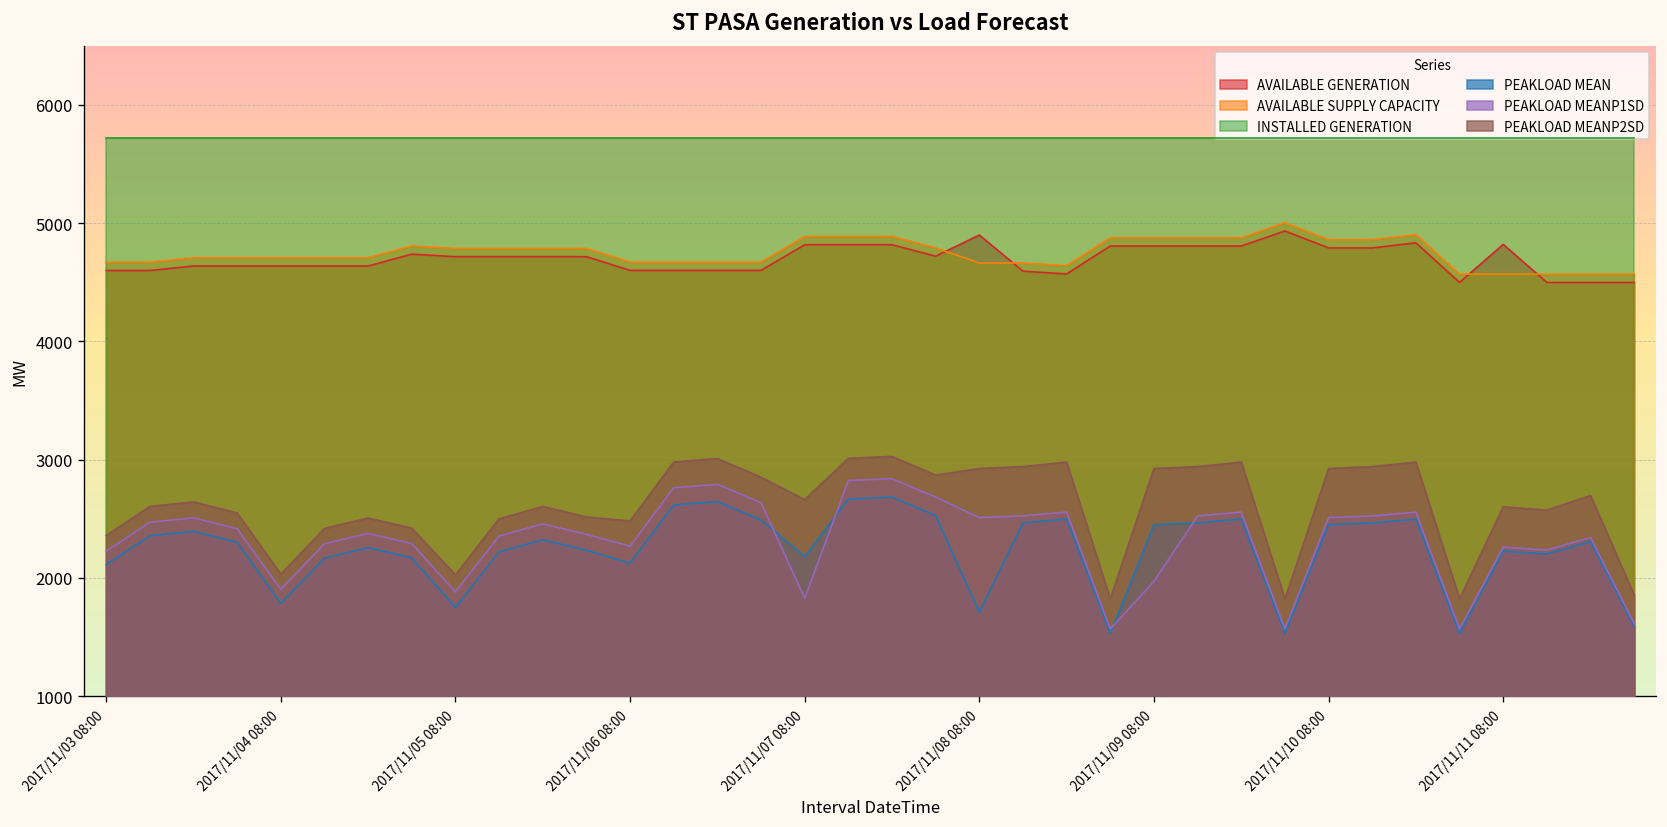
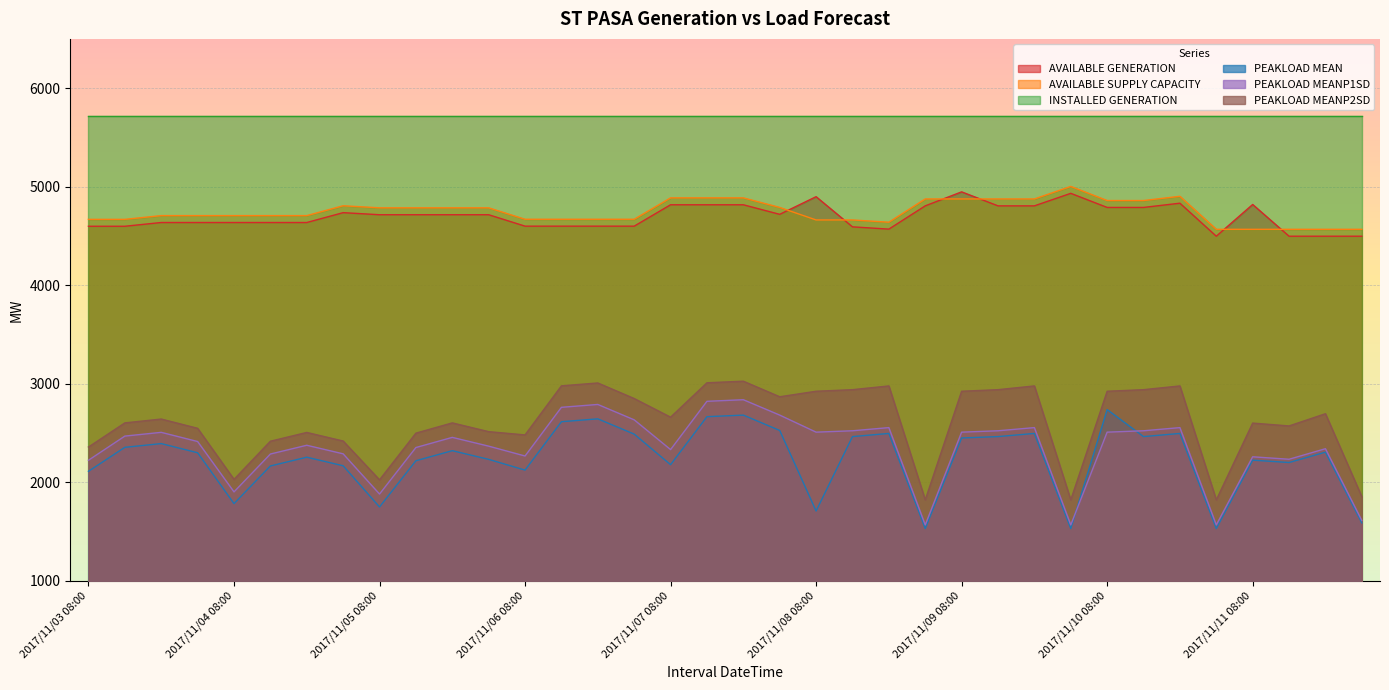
PEAKLOAD MEANP1SD, 2017/11/07 08:00: 1800 -> 2300
AVAILABLE GENERATION, 2017/11/09 08:00: 4800 -> 4900
PEAKLOAD MEANP1SD, 2017/11/09 08:00: 2000 -> 2500
PEAKLOAD MEAN, 2017/11/10 08:00: 2500 -> 2700
